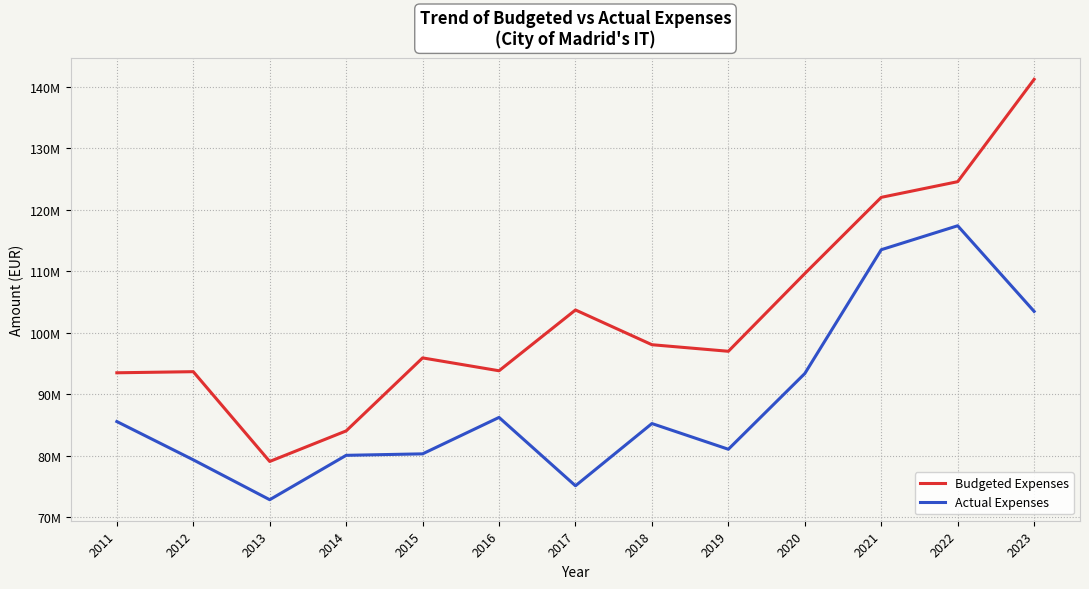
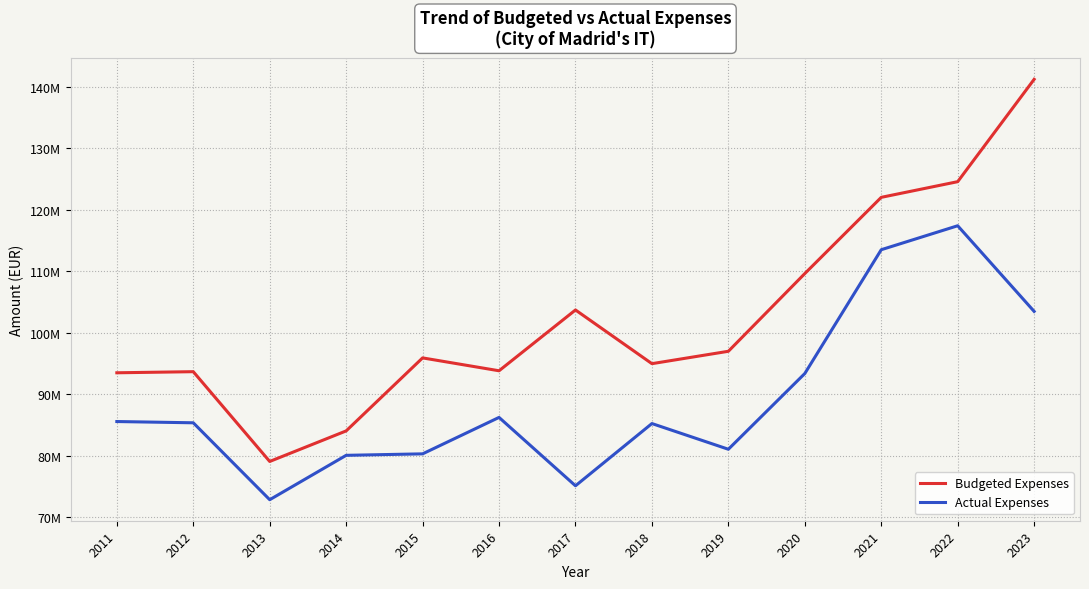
Actual Expenses, 2012: 79000000 -> 85000000
Budgeted Expenses, 2018: 98000000 -> 95000000
